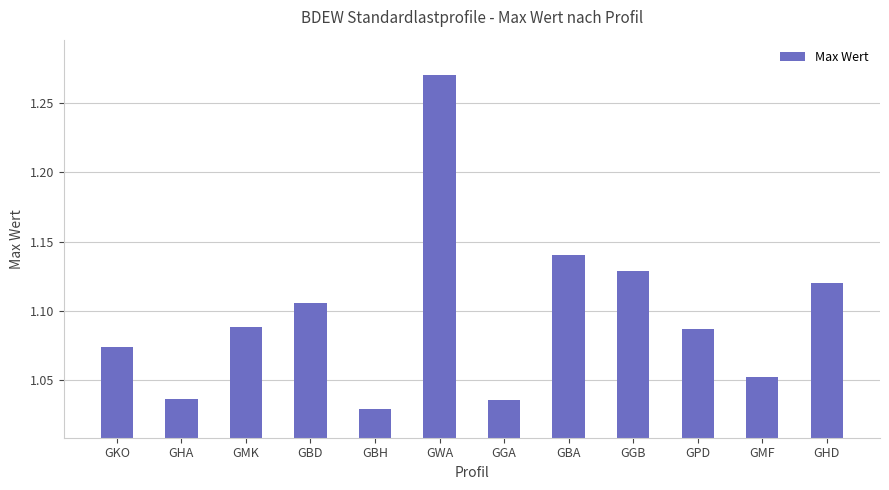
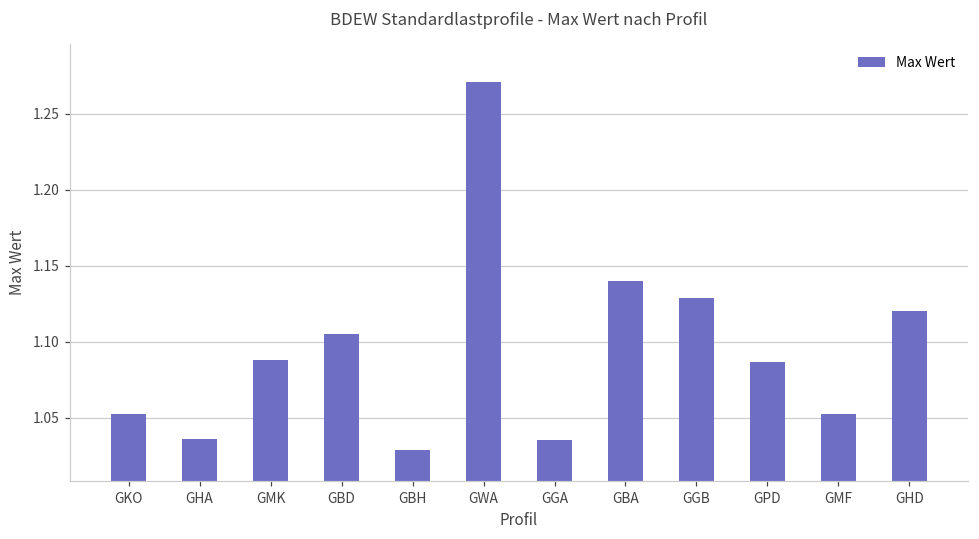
GKO: 1.073 -> 1.052
